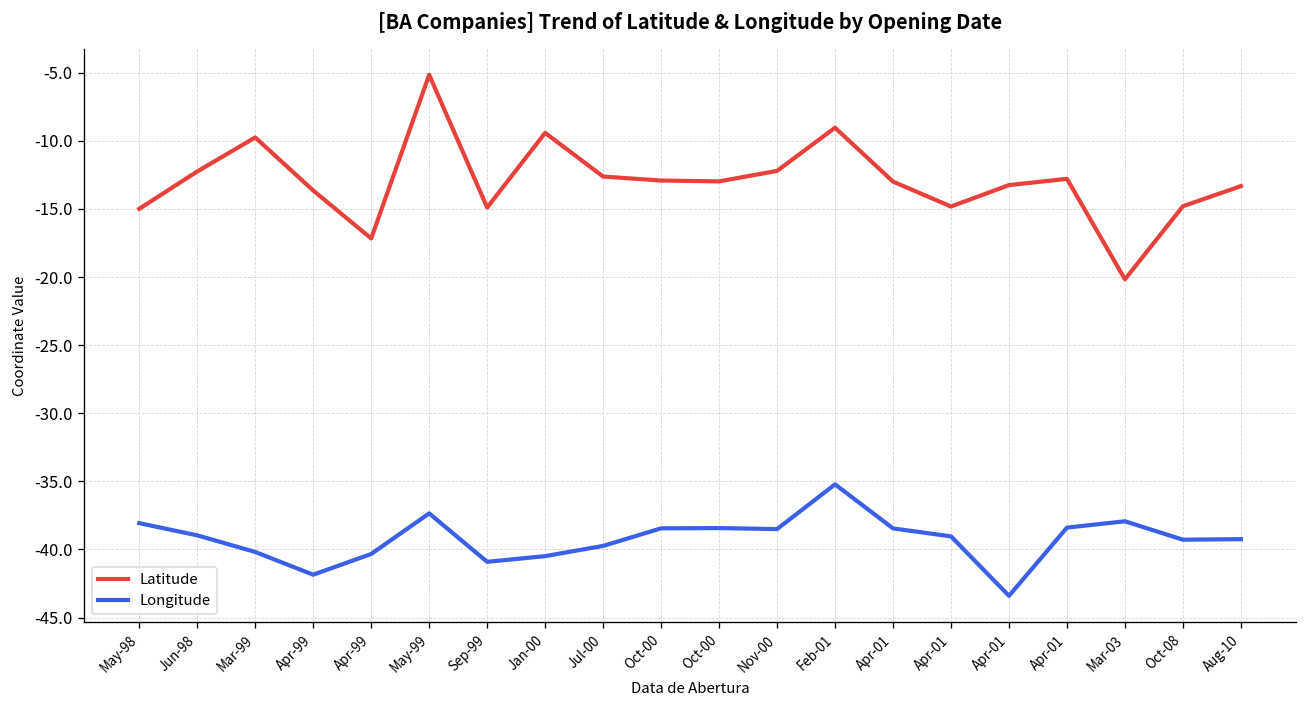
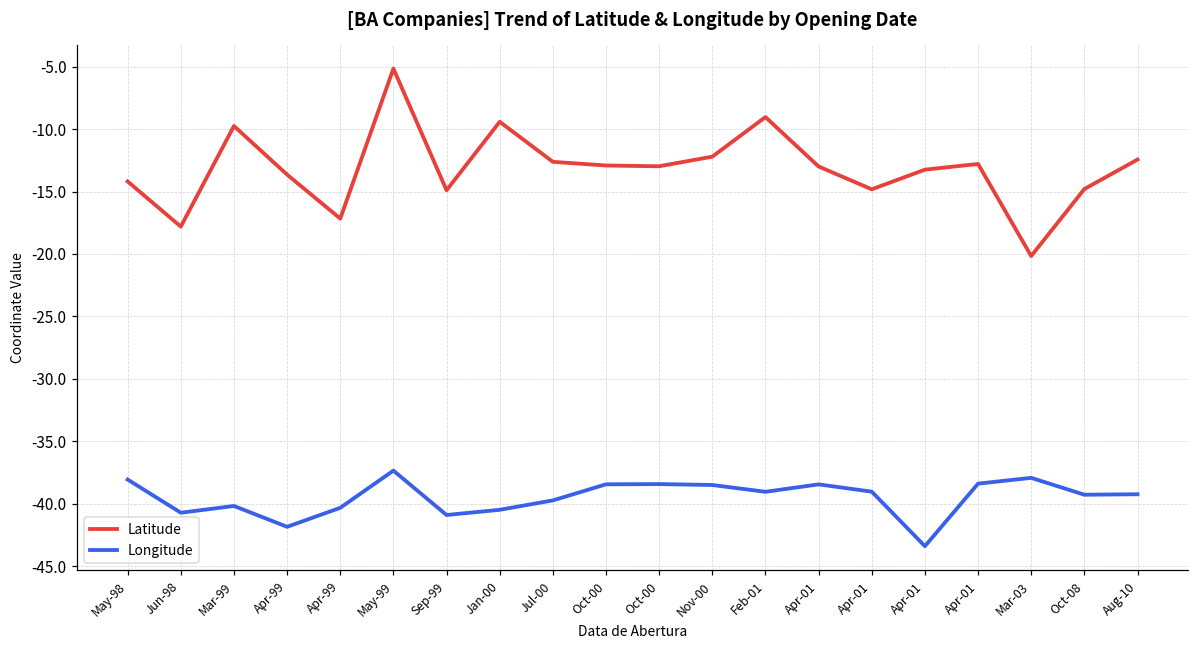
Latitude, May-98: -15.0 -> -14.2
Latitude, Jun-98: -12.2 -> -17.8
Longitude, Jun-98: -39.0 -> -40.7
Longitude, Feb-01: -35.2 -> -39.0
Latitude, Aug-10: -13.3 -> -12.4
